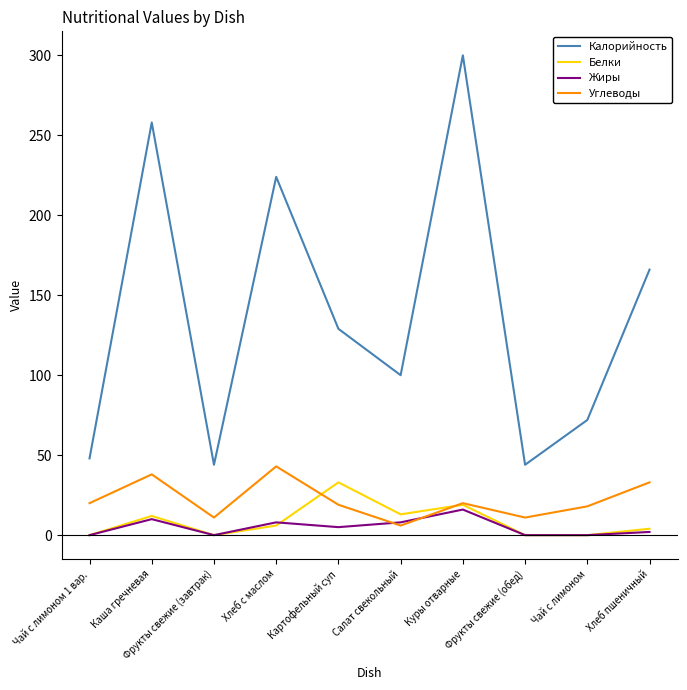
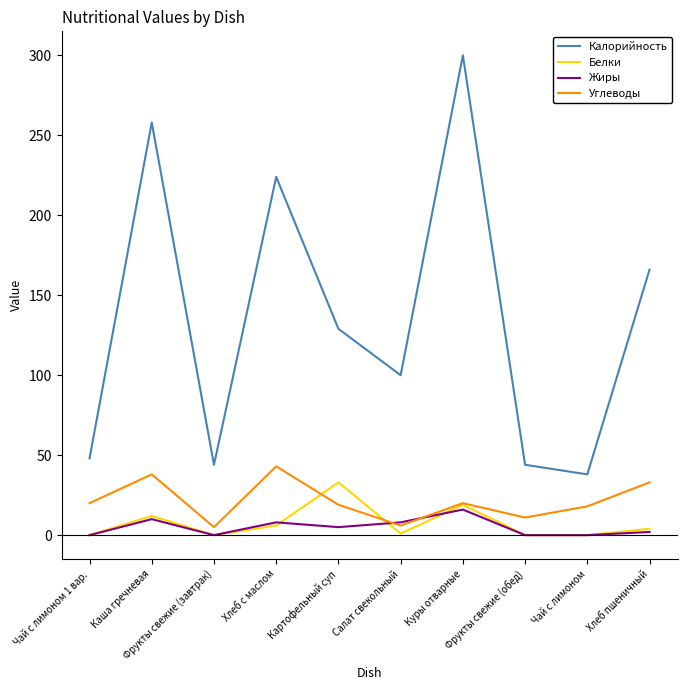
Углеводы, Фрукты свежие (завтрак): 11 -> 5
Белки, Салат свекольный: 13 -> 1
Калорийность, Чай с лимоном: 72 -> 38
